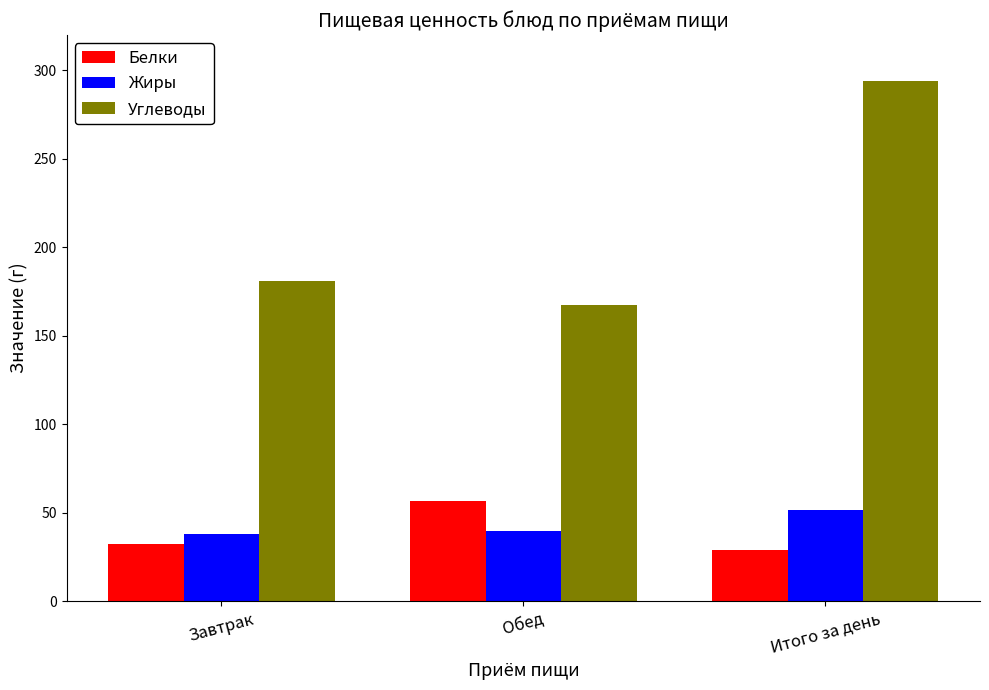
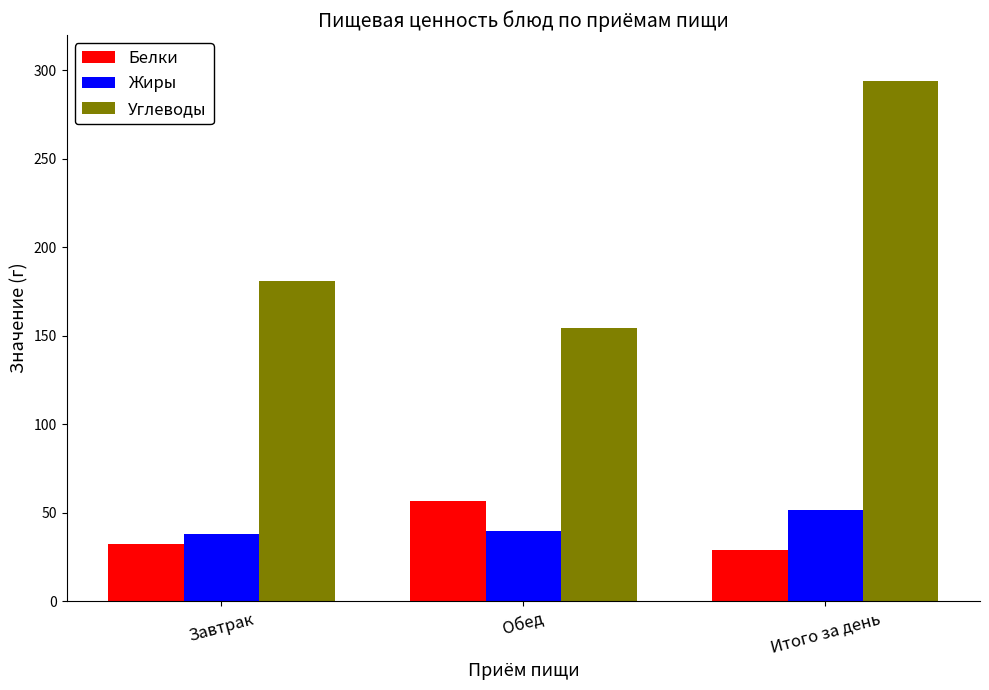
Углеводы, Обед: 167 -> 154
